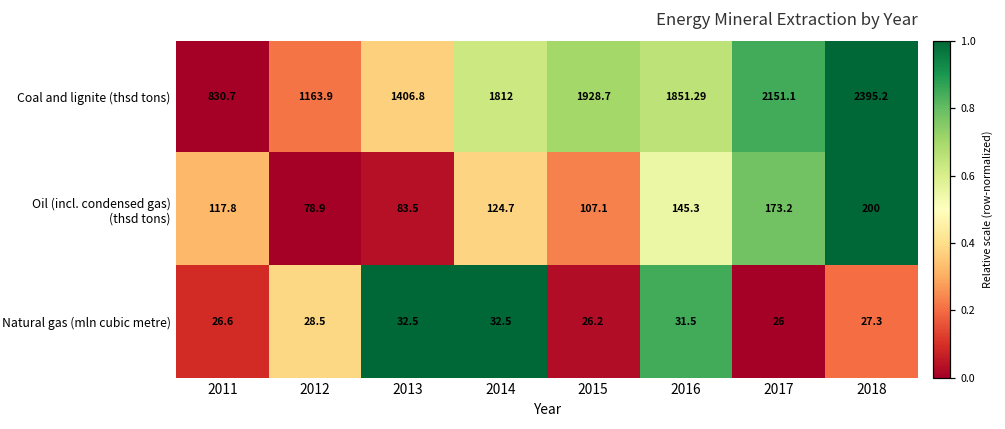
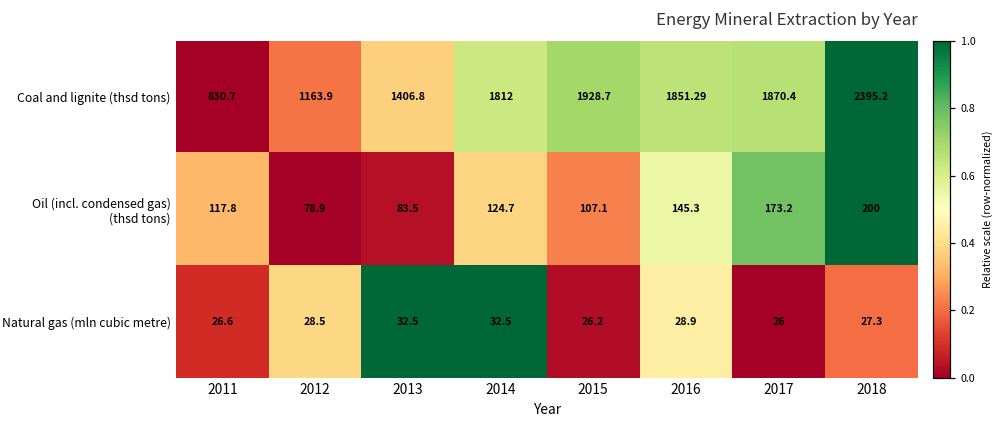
Coal and lignite (thsd tons), 2017: 2151.1 -> 1870.4
Natural gas (mln cubic metre), 2016: 31.5 -> 28.9
